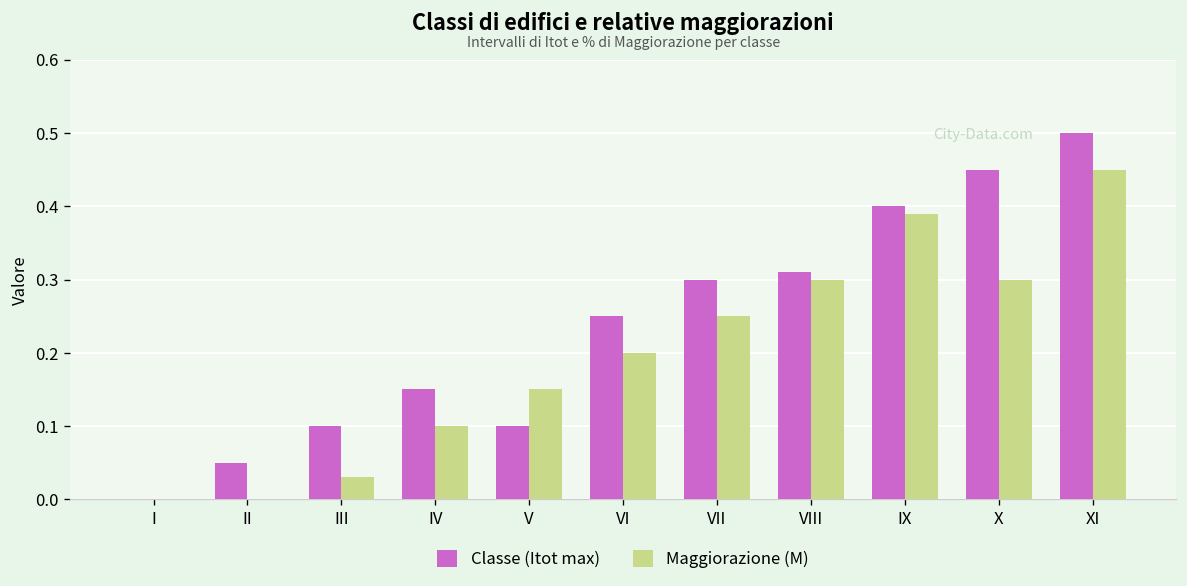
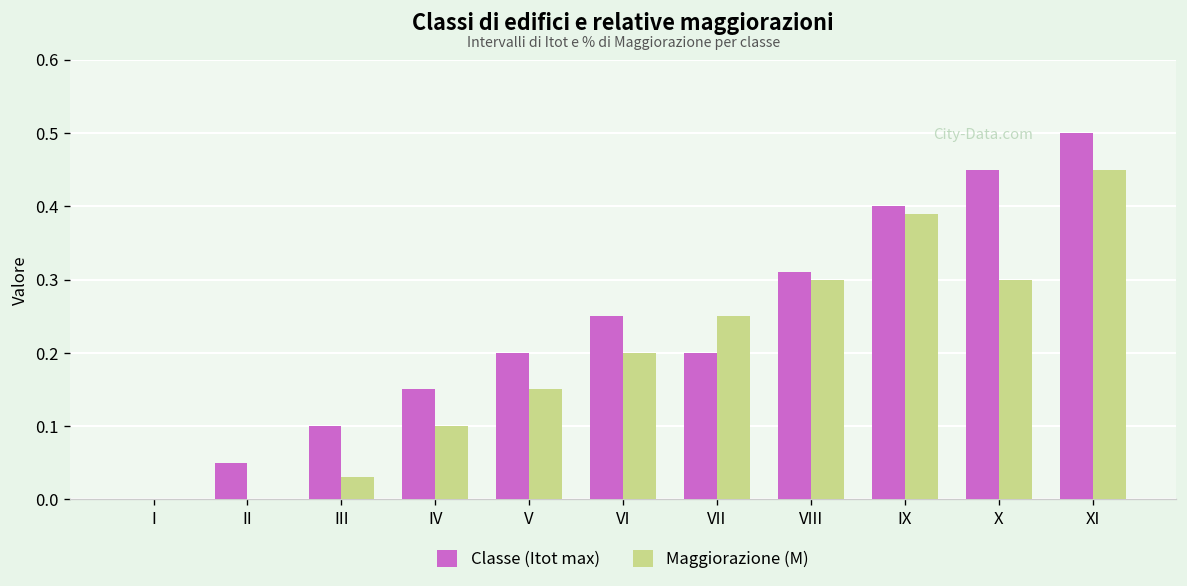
Classe (Itot max), V: 0.1 -> 0.2
Classe (Itot max), VII: 0.3 -> 0.2
